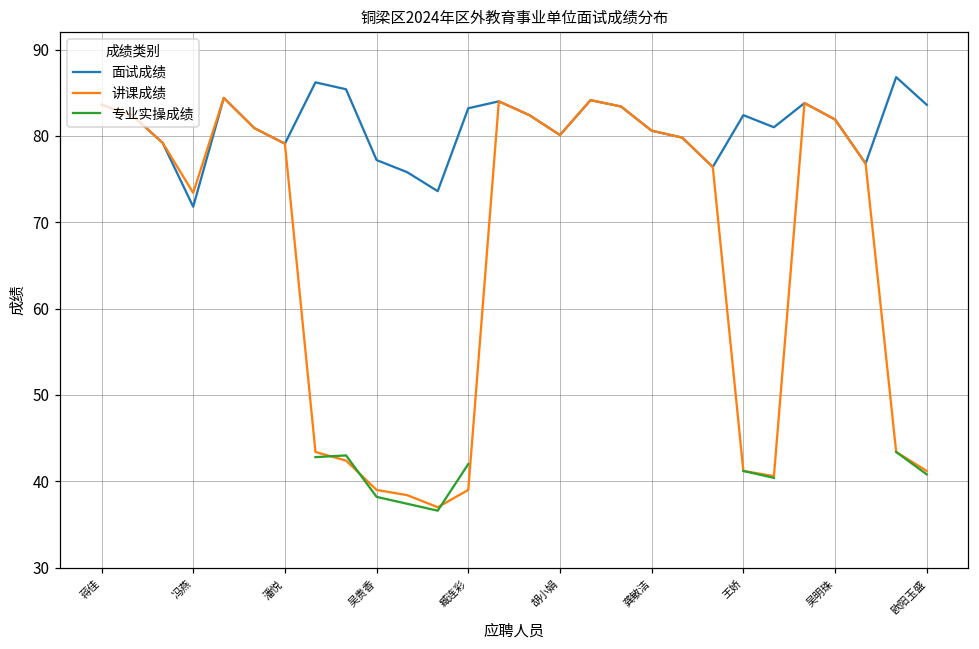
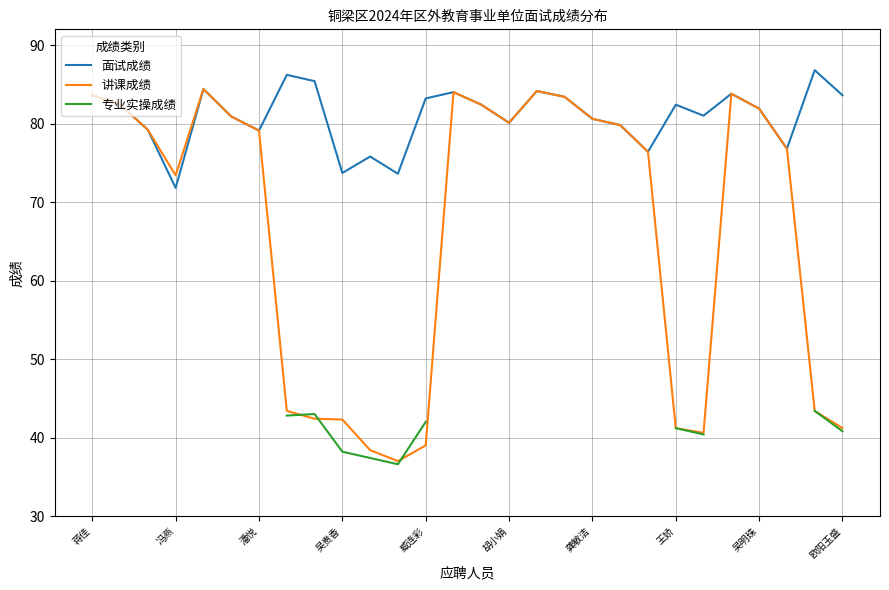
面试成绩, 吴贵香: 77 -> 74
讲课成绩, 吴贵香: 39 -> 42
